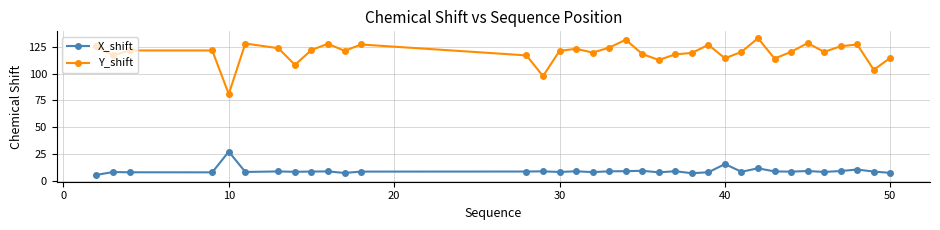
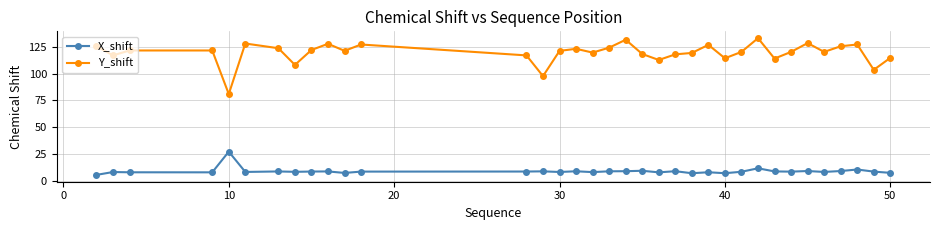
X_shift, 40: 15 -> 7
